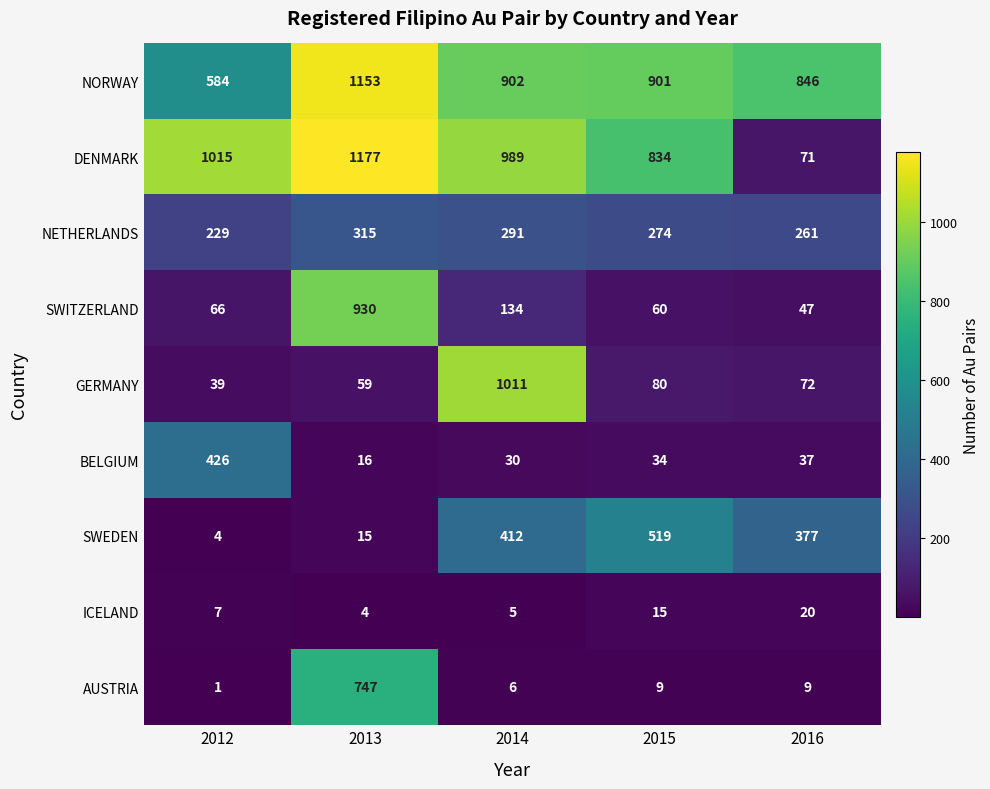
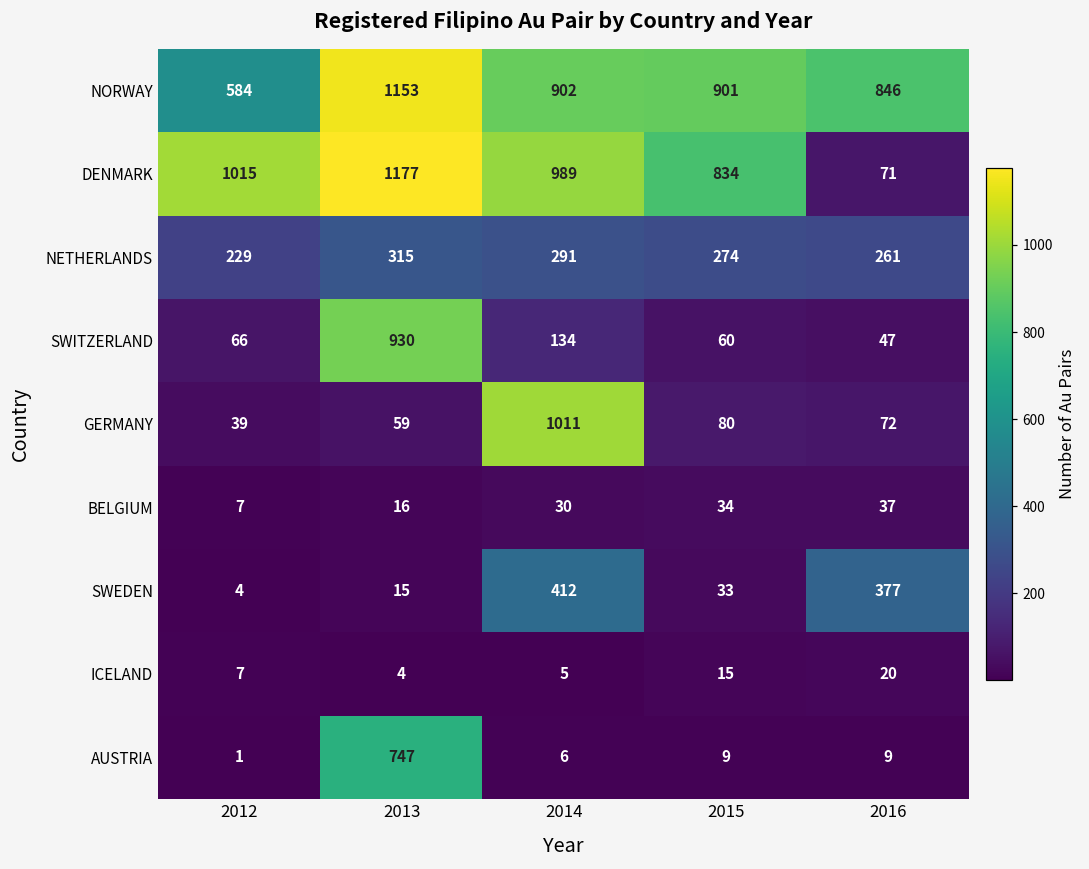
BELGIUM, 2012: 426 -> 7
SWEDEN, 2015: 519 -> 33
